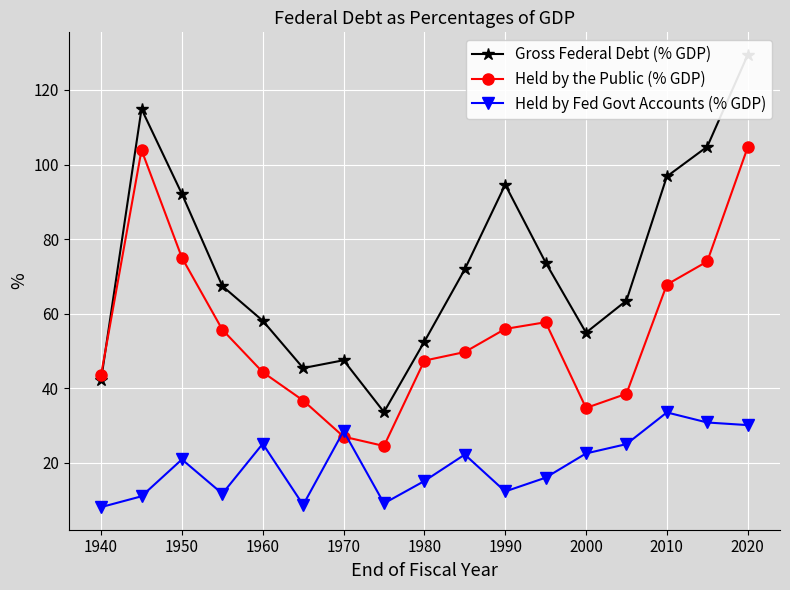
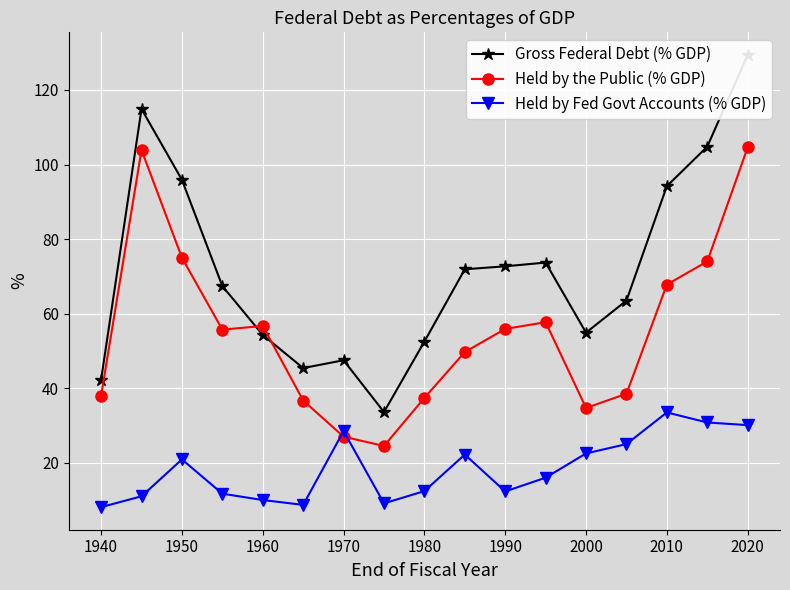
Held by the Public (% GDP), 1940: 44 -> 38
Gross Federal Debt (% GDP), 1950: 92 -> 96
Gross Federal Debt (% GDP), 1960: 58 -> 54
Held by the Public (% GDP), 1960: 44 -> 57
Held by Fed Govt Accounts (% GDP), 1960: 25 -> 10
Held by the Public (% GDP), 1980: 47 -> 37
Held by Fed Govt Accounts (% GDP), 1980: 15 -> 12
Gross Federal Debt (% GDP), 1990: 95 -> 73
Gross Federal Debt (% GDP), 2010: 97 -> 94
